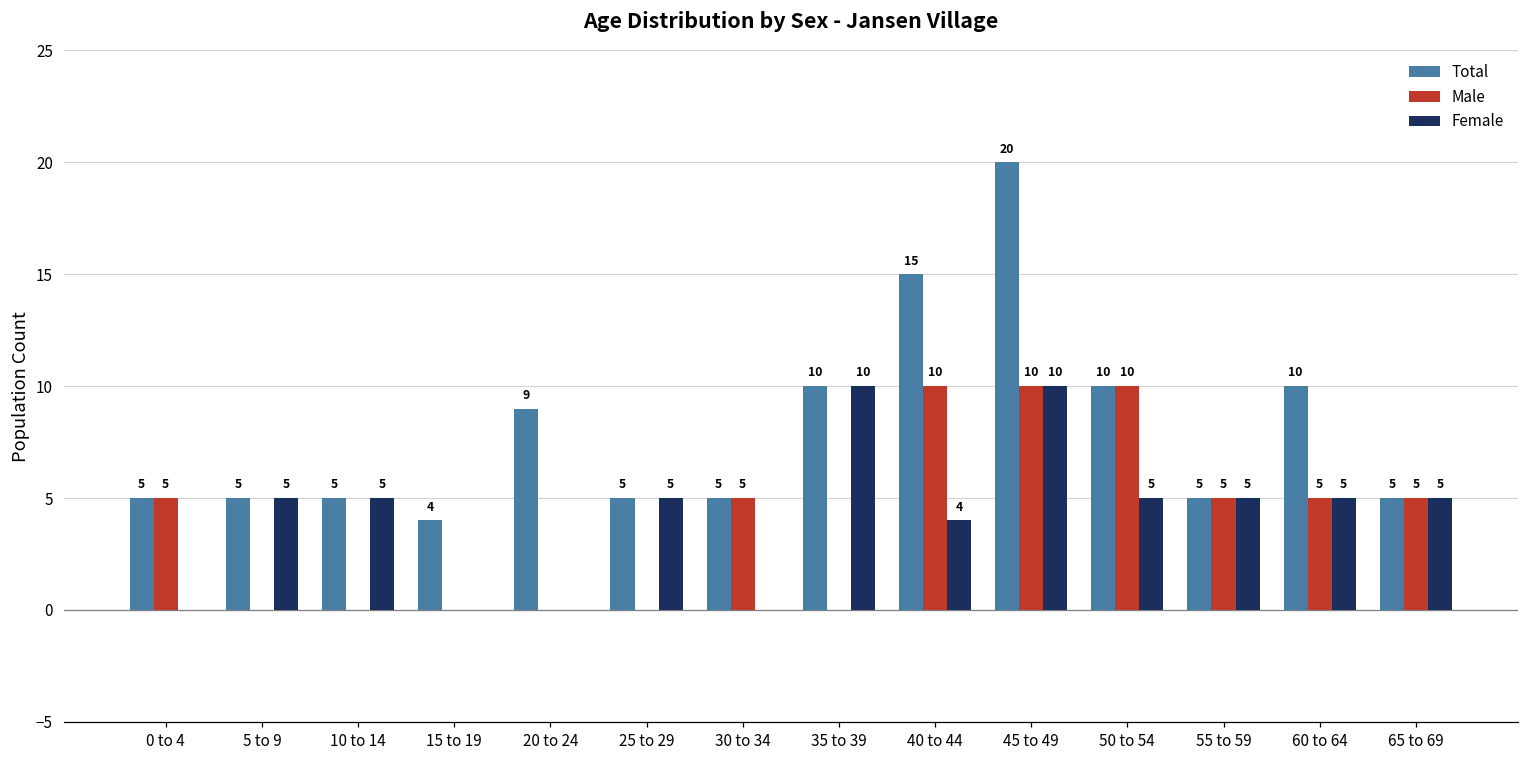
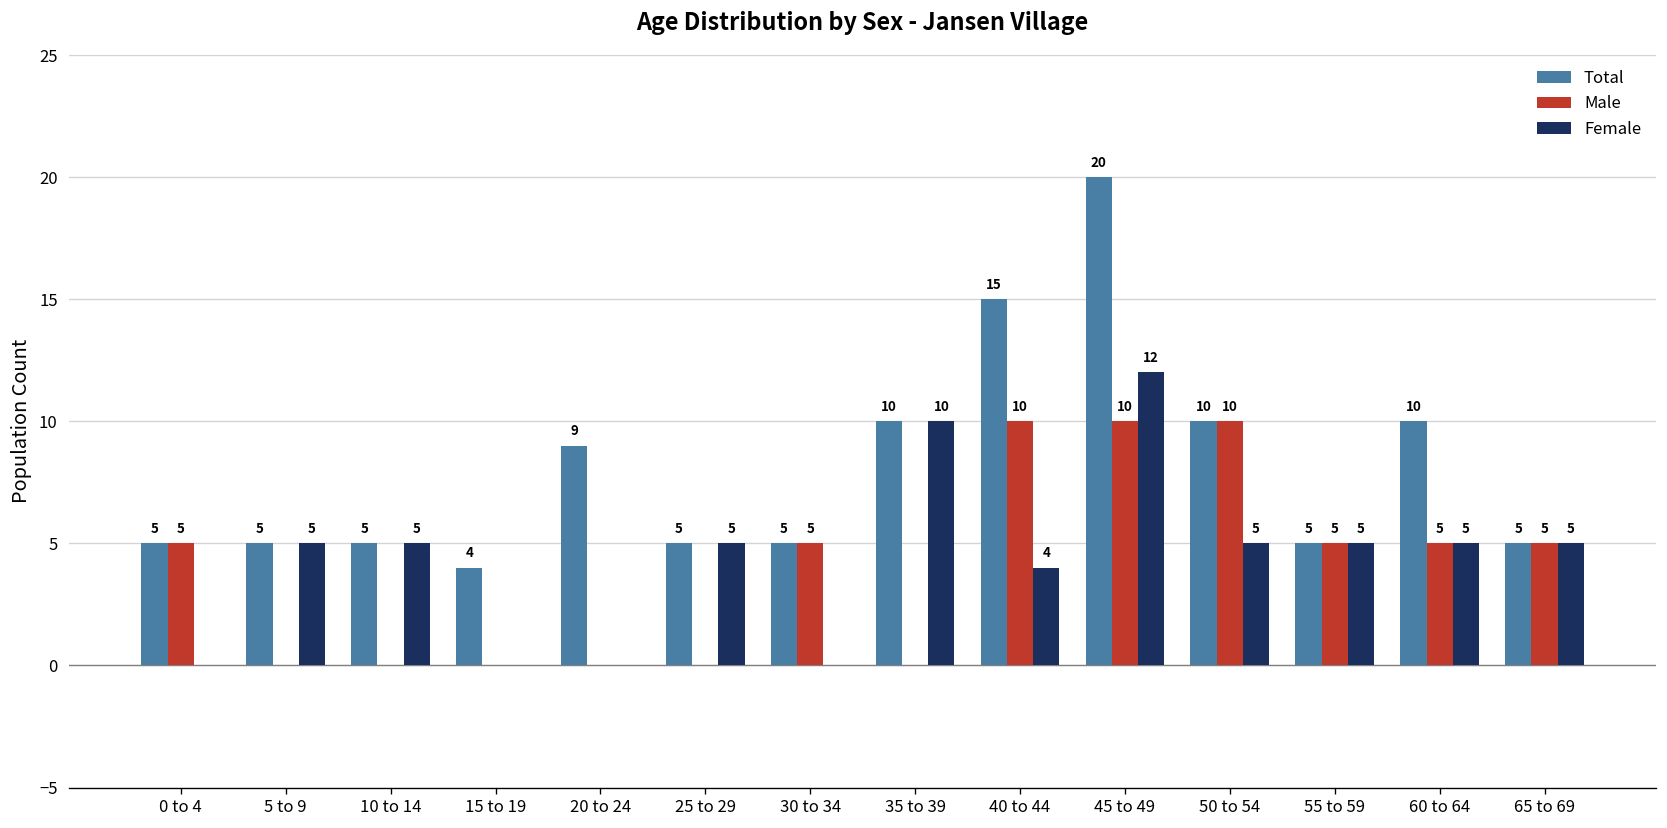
Female, 45 to 49: 10 -> 12
